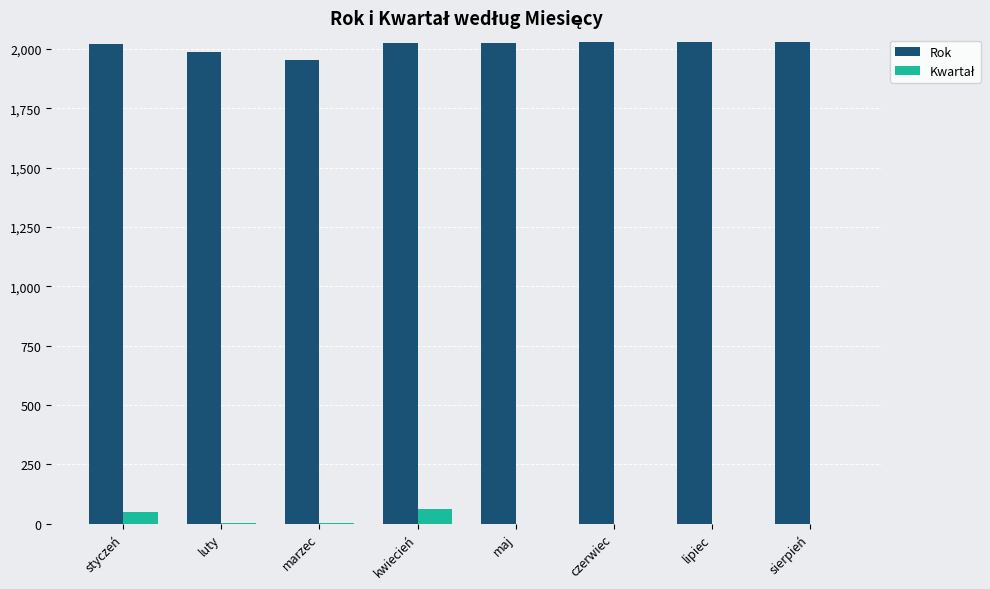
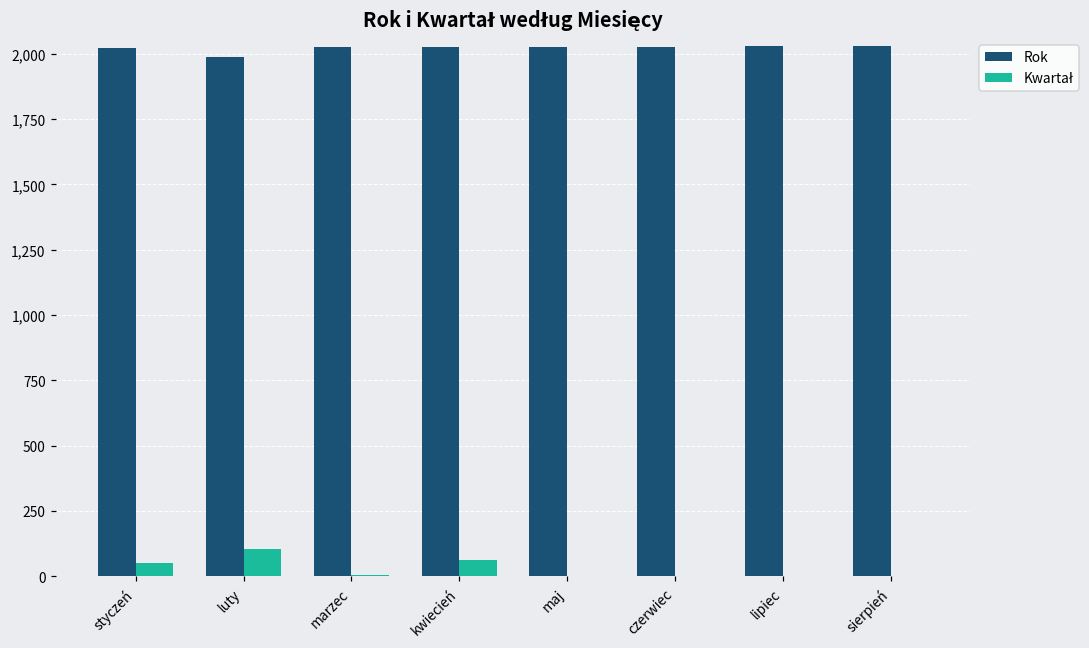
Kwartał, luty: 0 -> 100
Rok, marzec: 1,950 -> 2,030
